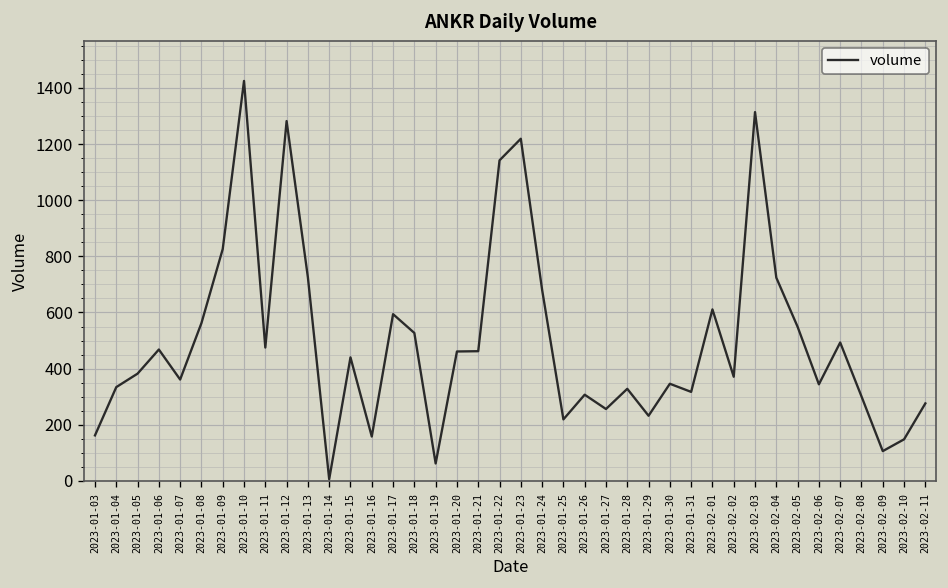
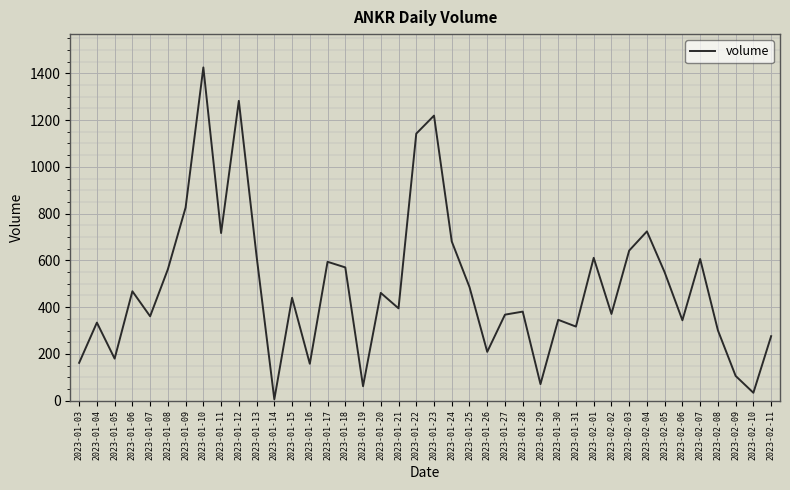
2023-01-05: 380 -> 180
2023-01-11: 480 -> 720
2023-01-13: 730 -> 620
2023-01-18: 530 -> 570
2023-01-21: 460 -> 400
2023-01-25: 220 -> 490
2023-01-26: 310 -> 210
2023-01-27: 260 -> 370
2023-01-28: 330 -> 380
2023-01-29: 230 -> 70
2023-02-03: 1310 -> 640
2023-02-07: 490 -> 610
2023-02-10: 150 -> 30
